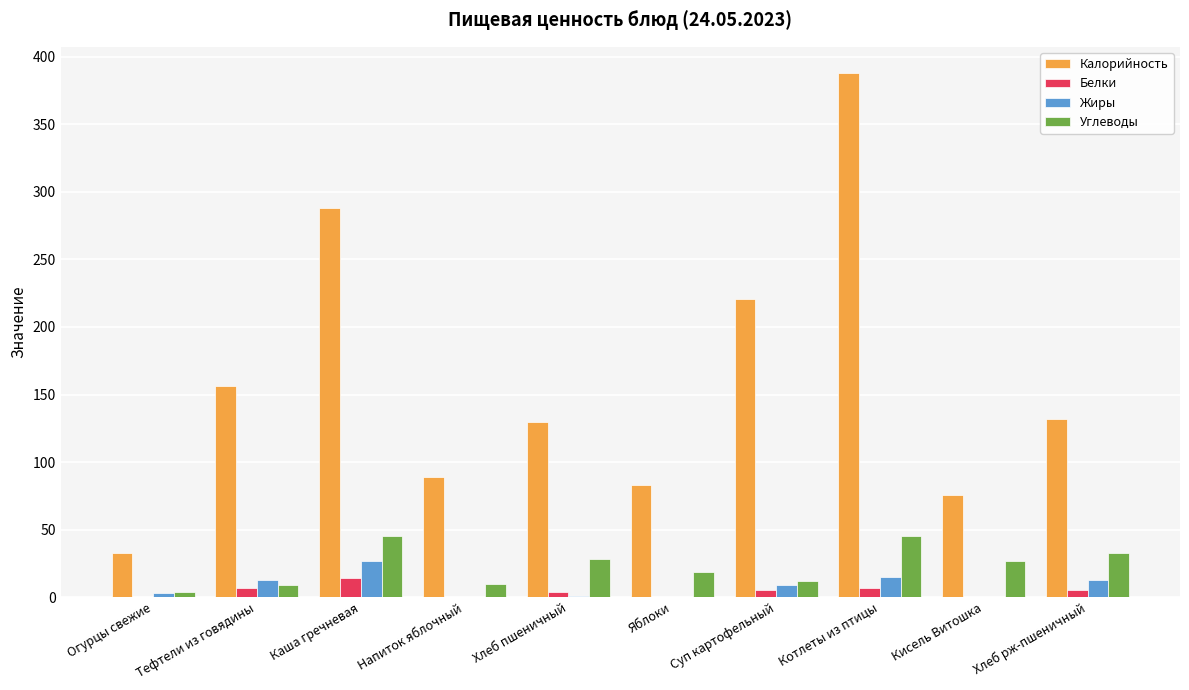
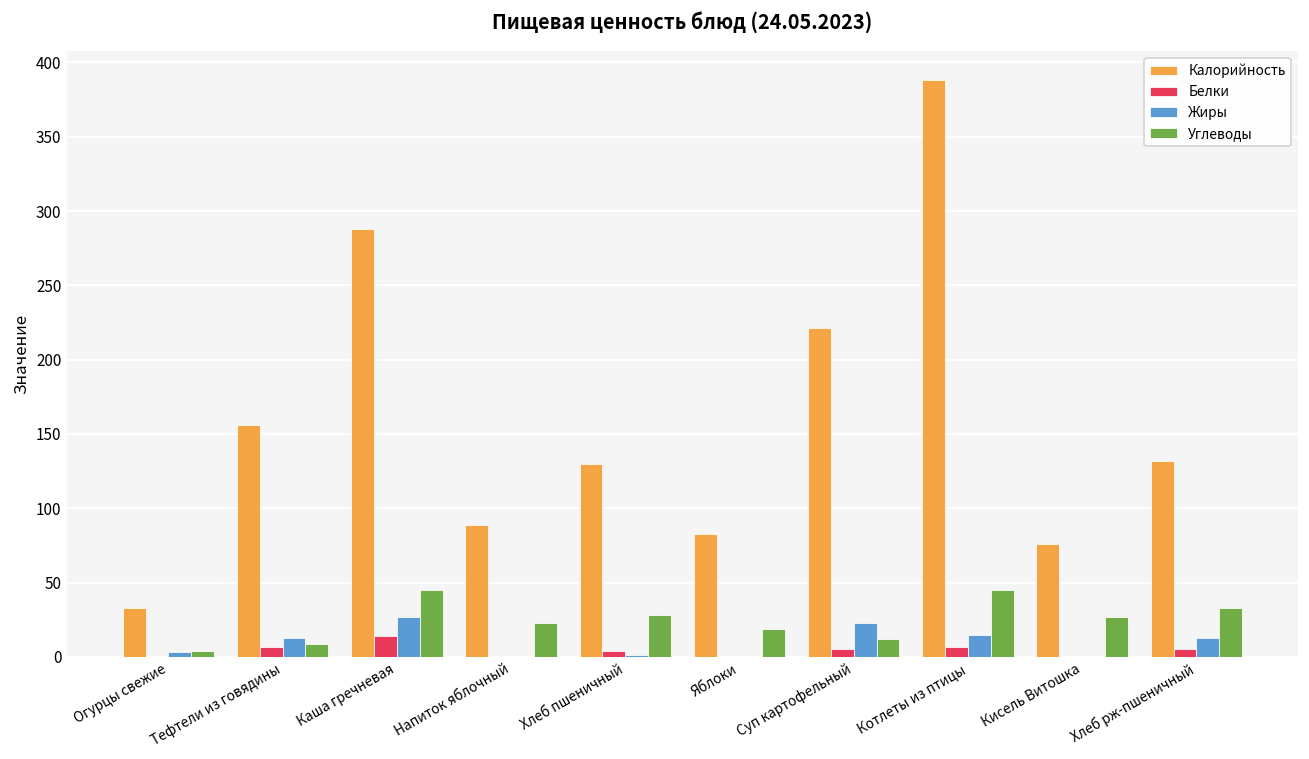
Углеводы, Напиток яблочный: 10 -> 23
Жиры, Суп картофельный: 9 -> 23
